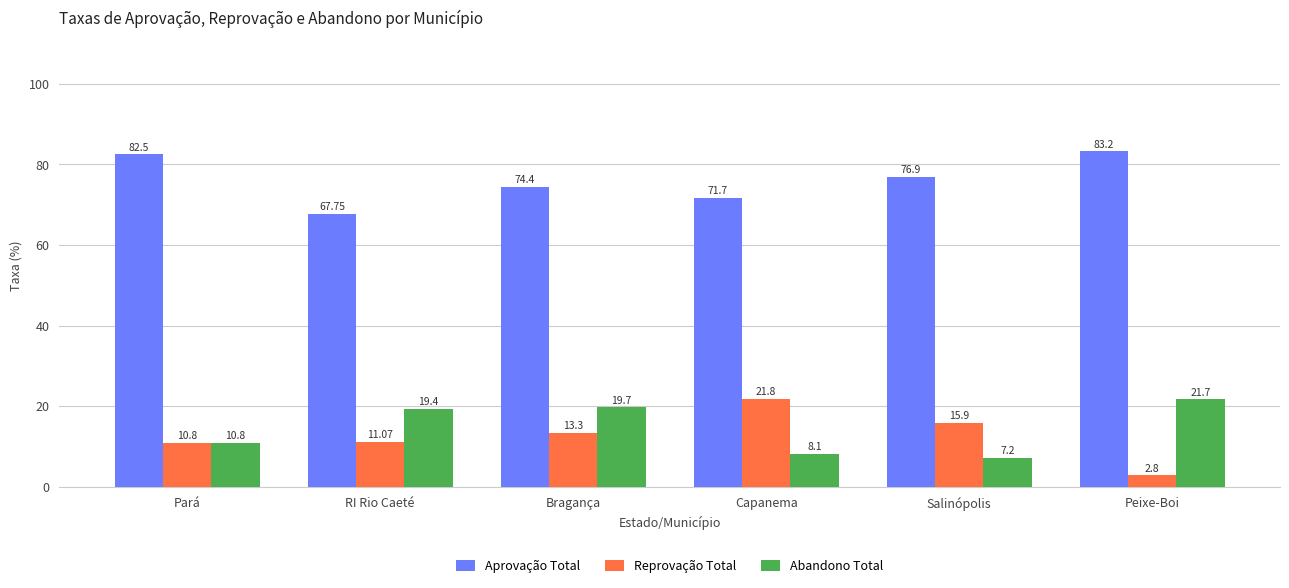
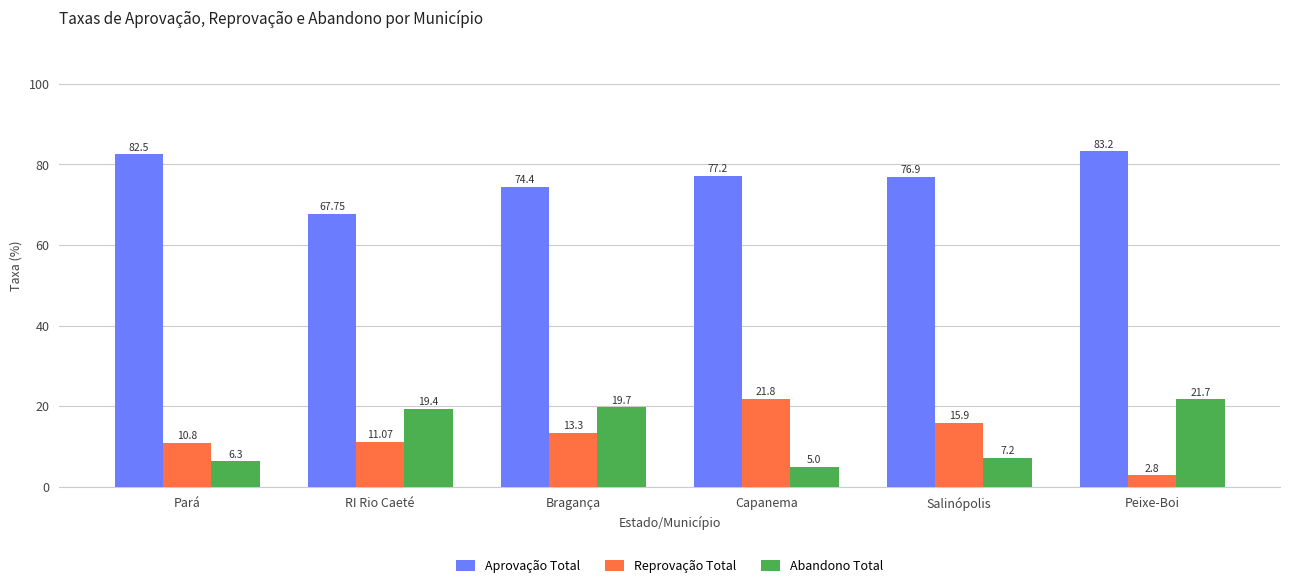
Abandono Total, Pará: 10.8 -> 6.3
Aprovação Total, Capanema: 71.7 -> 77.2
Abandono Total, Capanema: 8.1 -> 5.0
